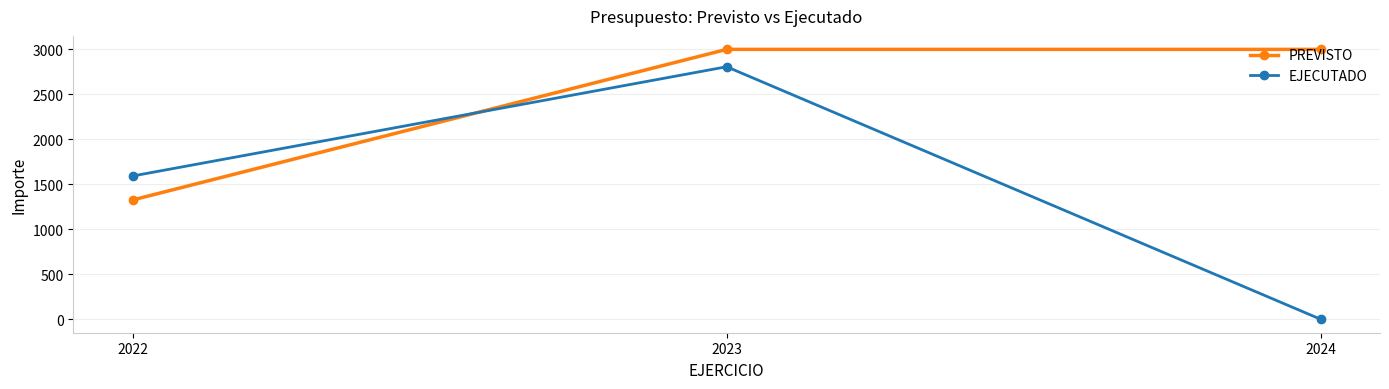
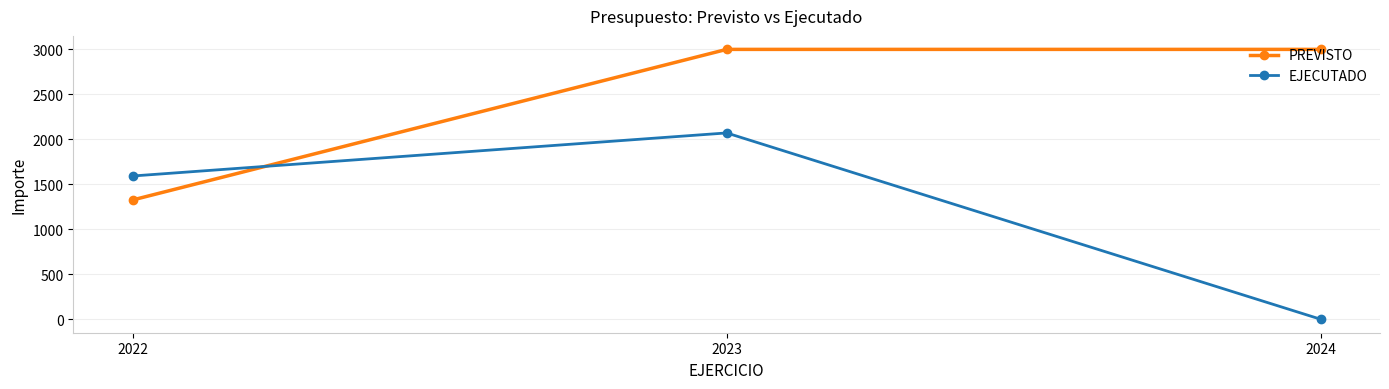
EJECUTADO, 2023: 2800 -> 2100
